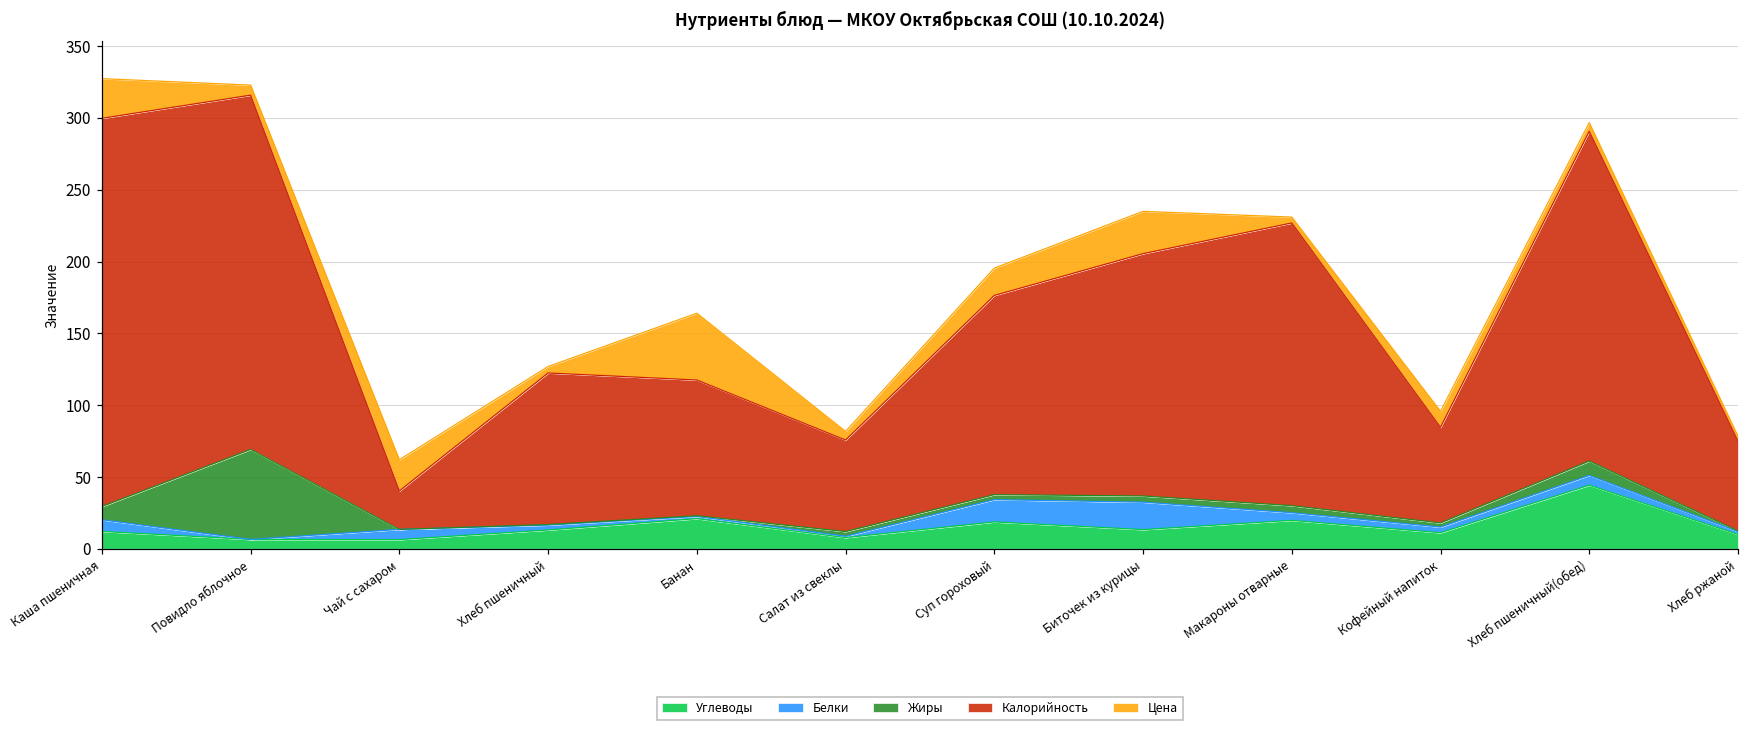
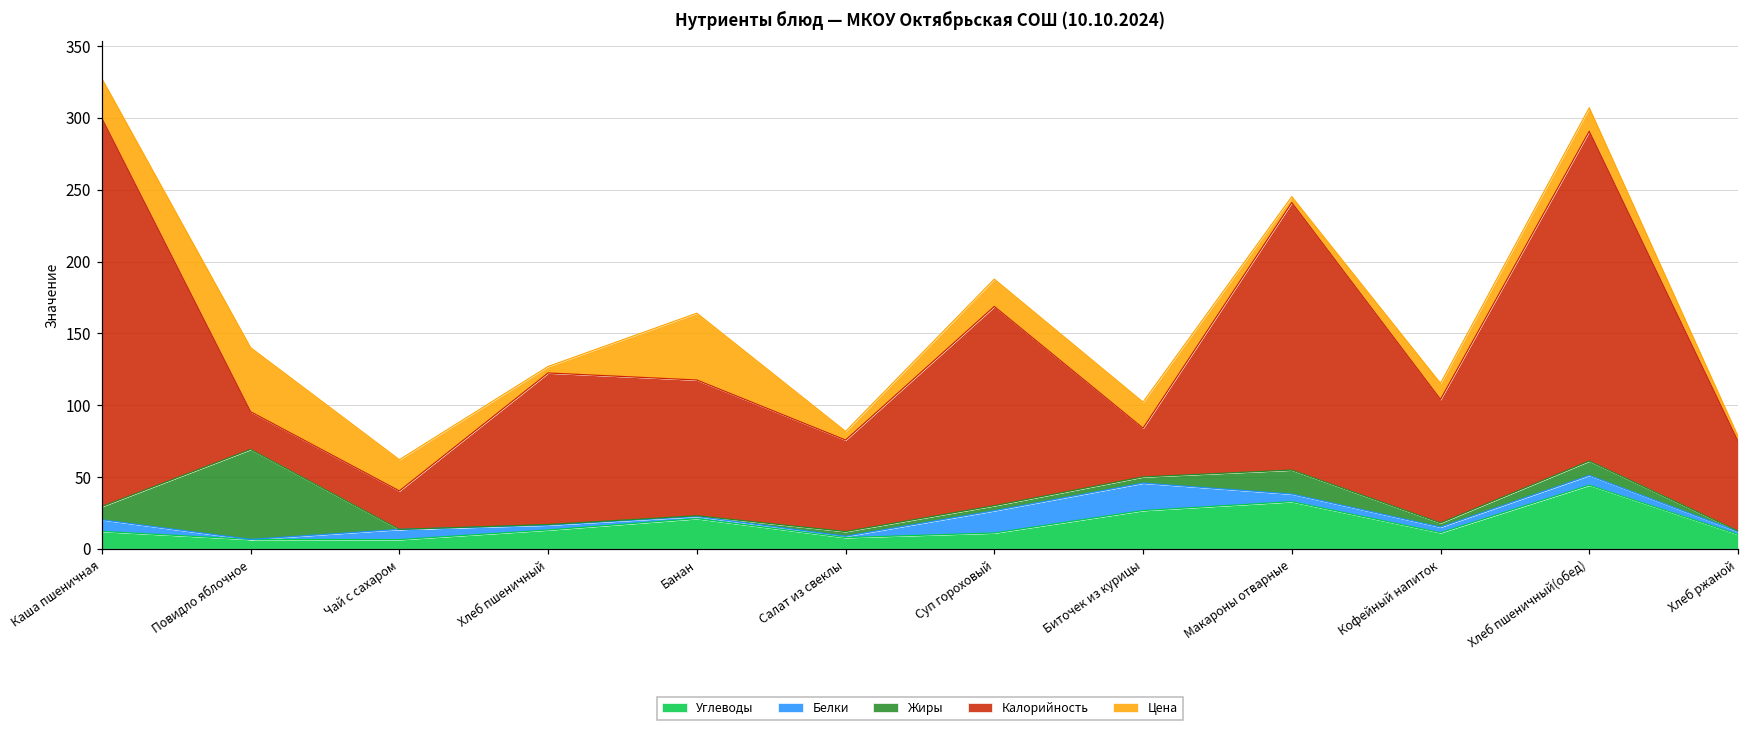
Калорийность, Повидло яблочное: 247 -> 26
Цена, Повидло яблочное: 7 -> 45
Углеводы, Суп гороховый: 19 -> 11
Углеводы, Биточек из курицы: 13 -> 27
Калорийность, Биточек из курицы: 169 -> 34
Цена, Биточек из курицы: 29 -> 18
Углеводы, Макароны отварные: 20 -> 33
Жиры, Макароны отварные: 5 -> 17
Калорийность, Макароны отварные: 197 -> 186
Калорийность, Кофейный напиток: 67 -> 86
Цена, Хлеб пшеничный(обед): 6 -> 16
